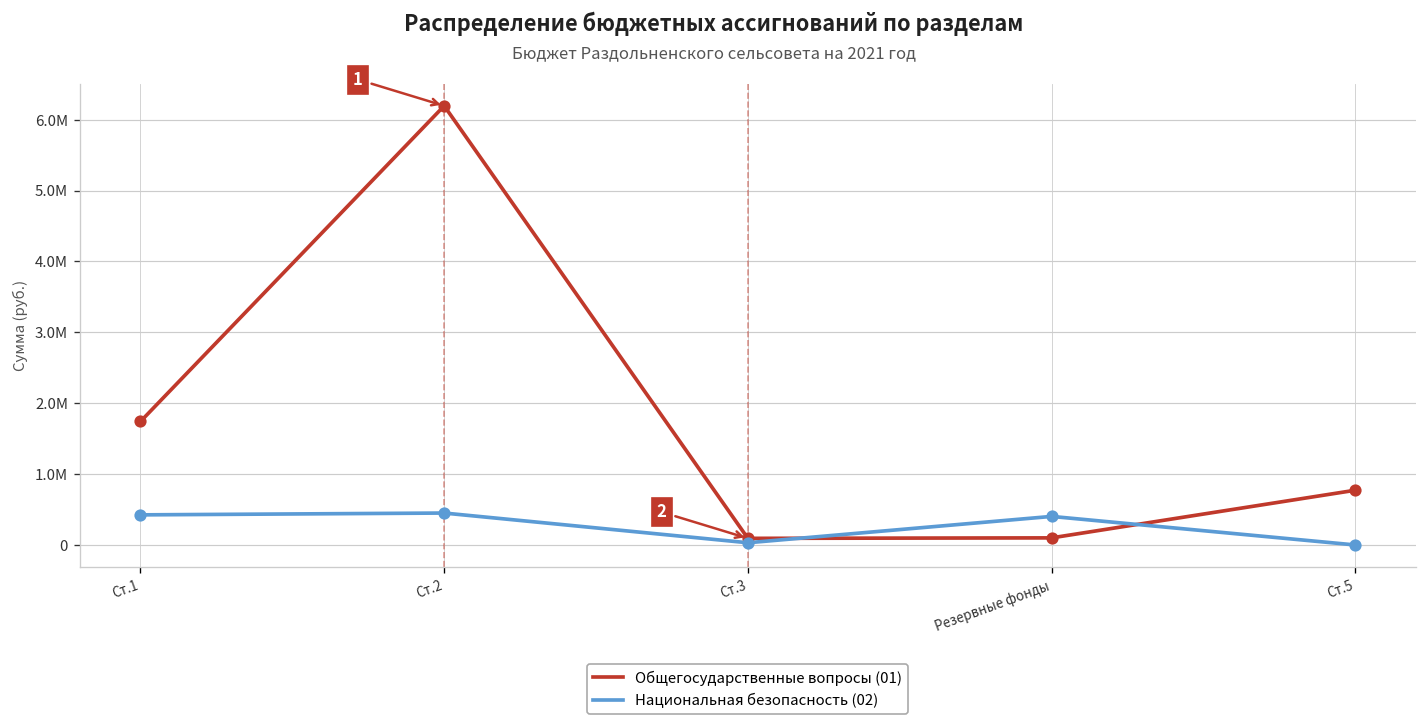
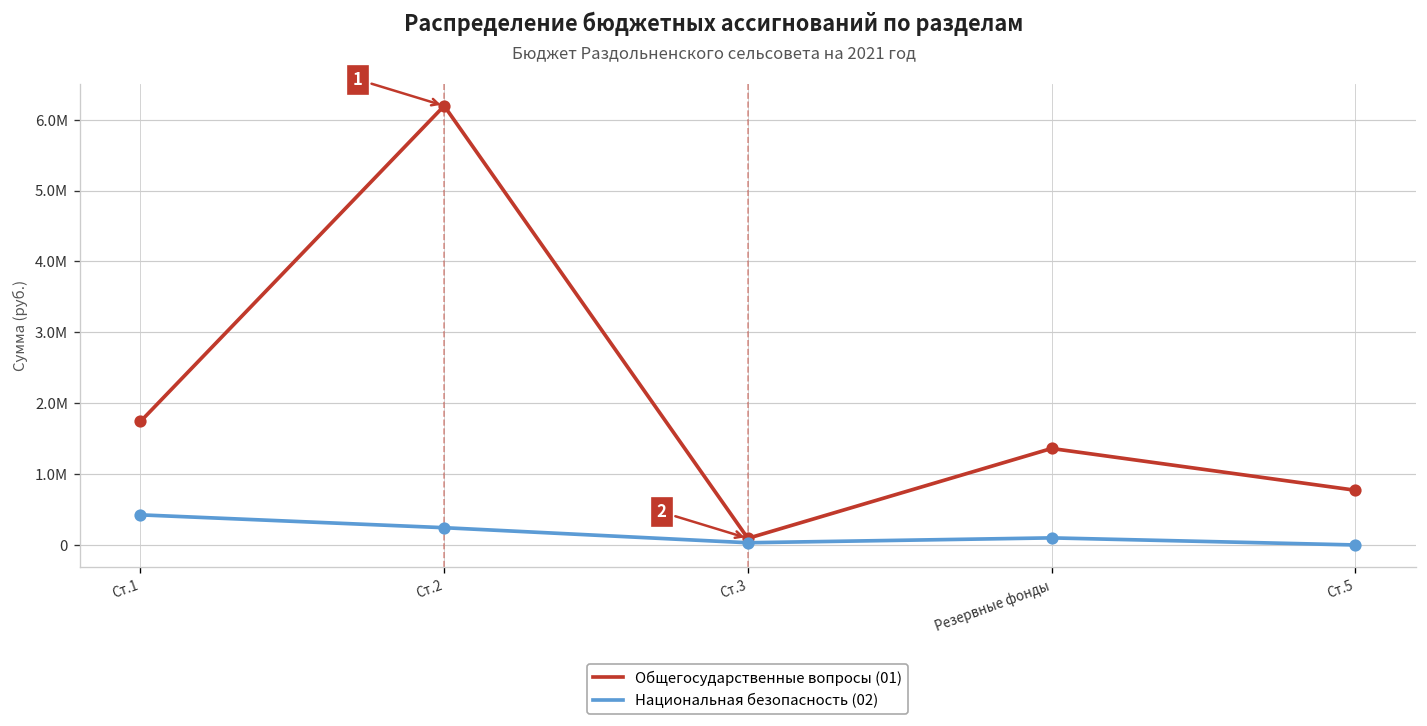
Национальная безопасность (02), Ст.2: 500000 -> 200000
Общегосударственные вопросы (01), Резервные фонды: 100000 -> 1400000
Национальная безопасность (02), Резервные фонды: 400000 -> 100000
